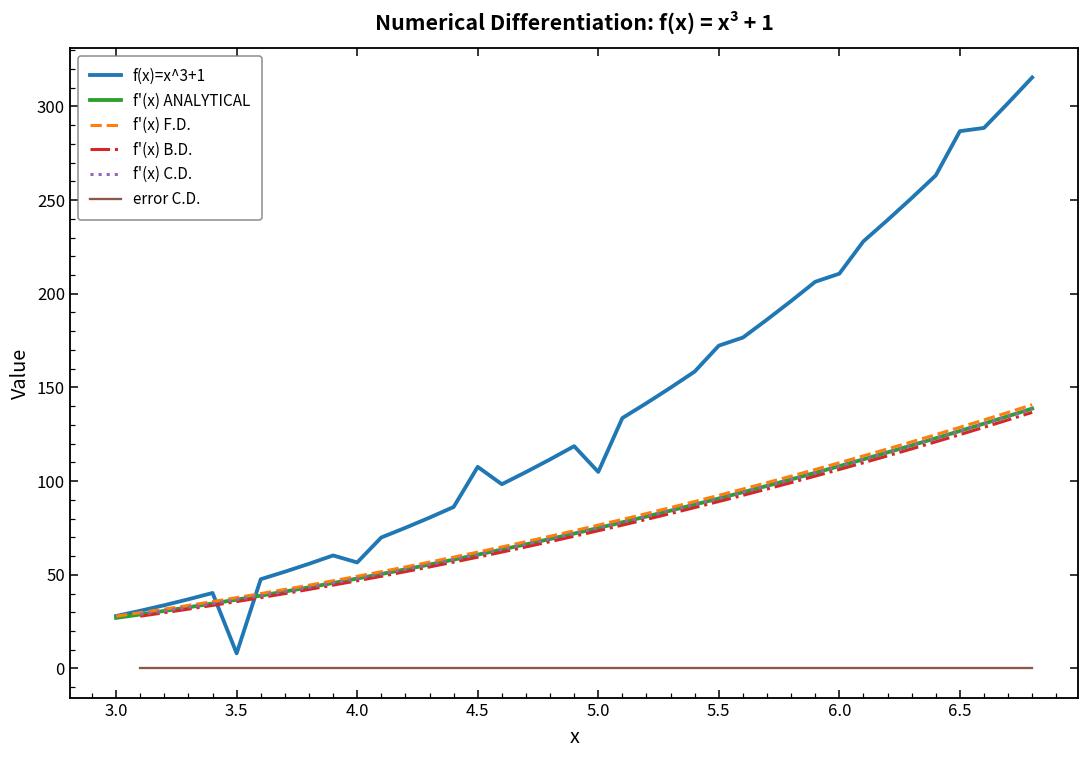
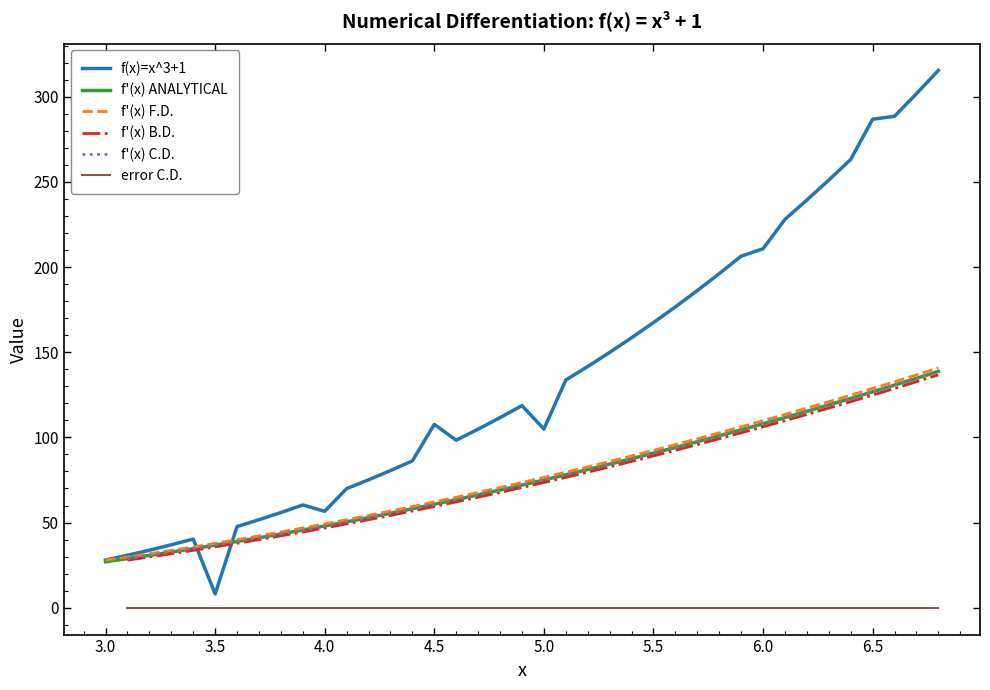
f(x)=x^3+1, 5.5: 172 -> 167
